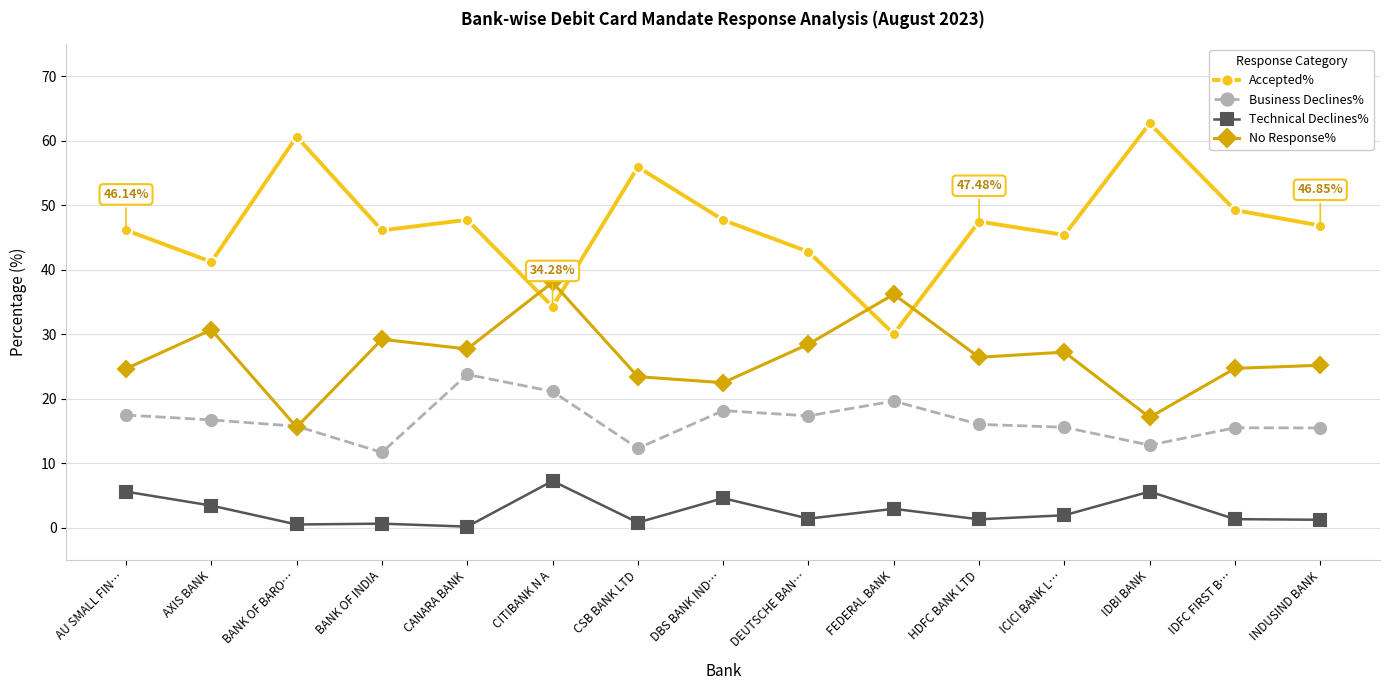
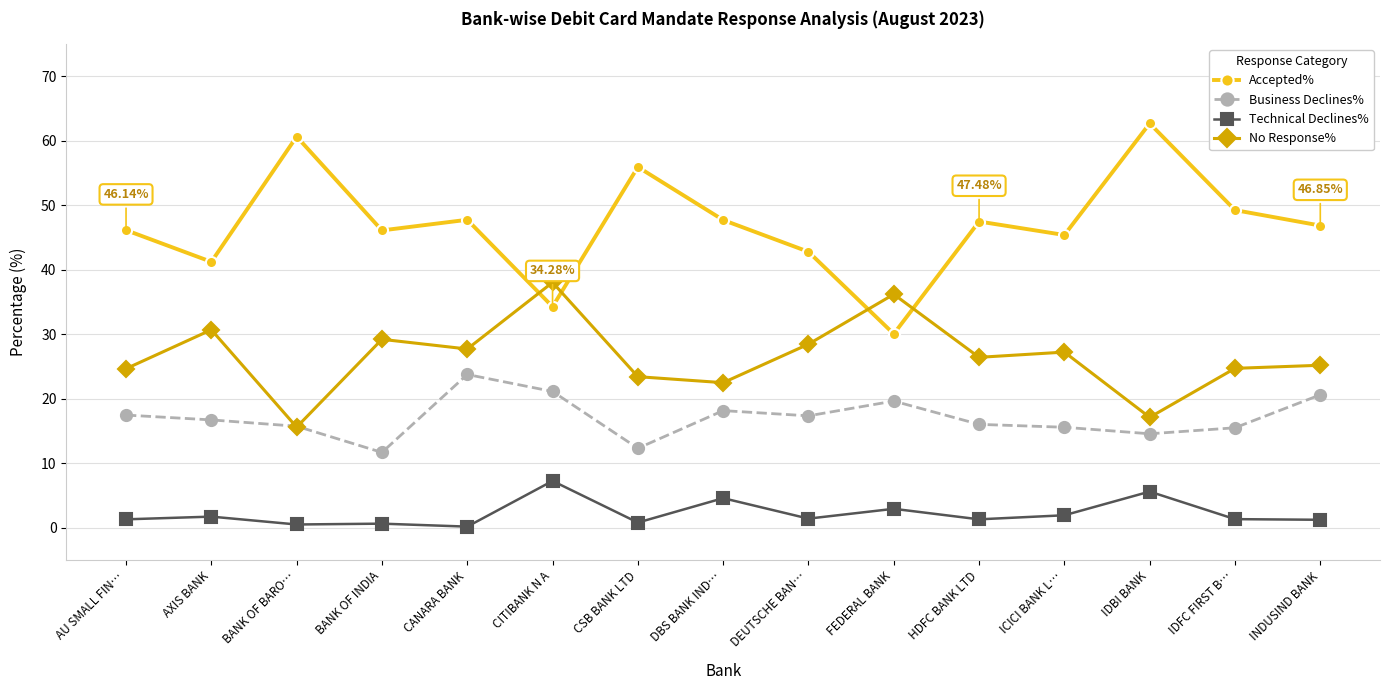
Technical Declines%, AU SMALL FIN…: 6 -> 1
Technical Declines%, AXIS BANK: 3 -> 2
Business Declines%, IDBI BANK: 13 -> 15
Business Declines%, INDUSIND BANK: 15 -> 21
